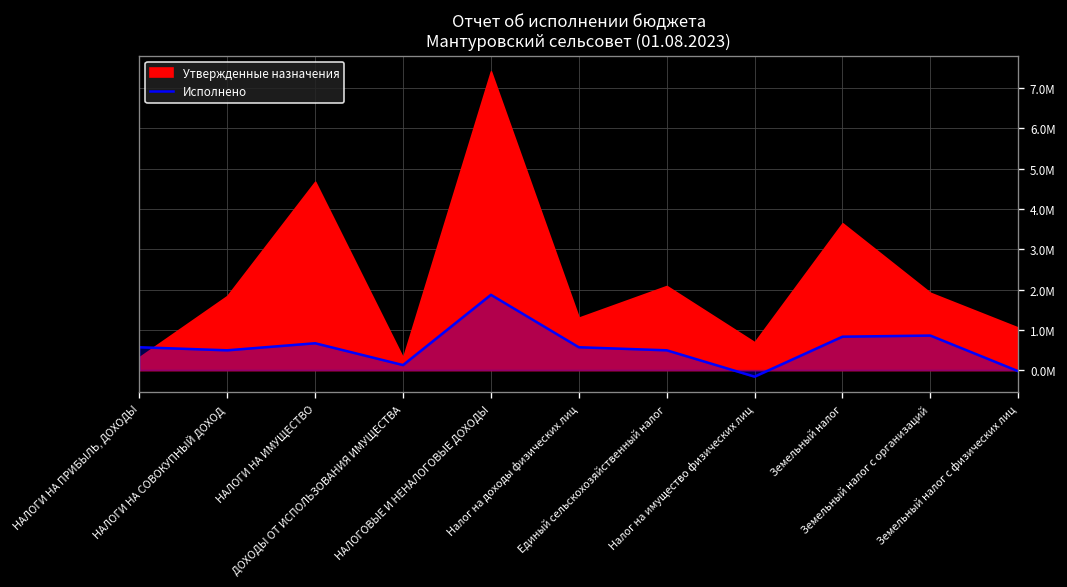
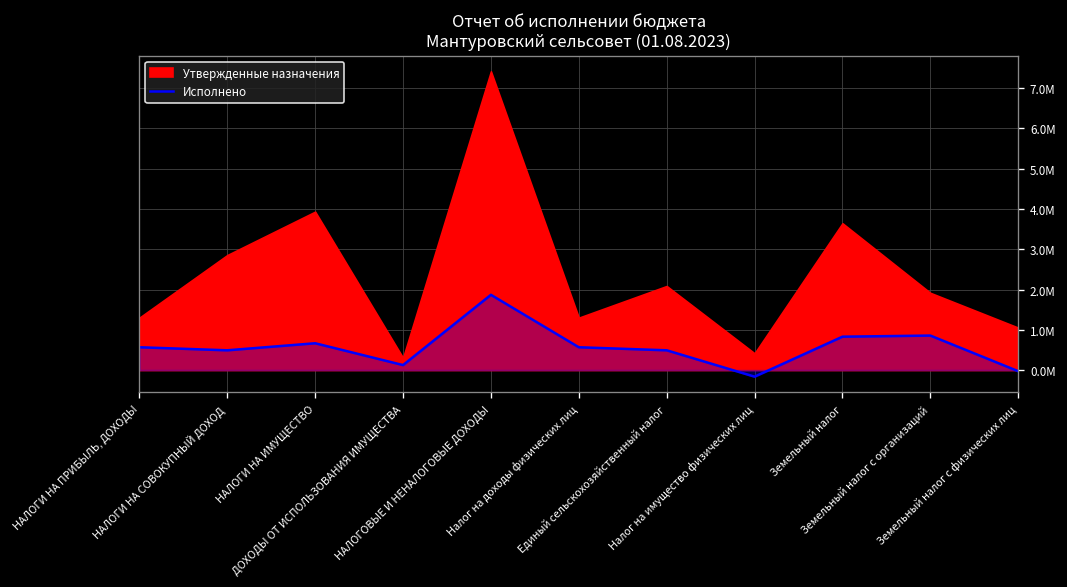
Утвержденные назначения, НАЛОГИ НА ПРИБЫЛЬ, ДОХОДЫ: 300000 -> 1300000
Утвержденные назначения, НАЛОГИ НА СОВОКУПНЫЙ ДОХОД: 1800000 -> 2900000
Утвержденные назначения, НАЛОГИ НА ИМУЩЕСТВО: 4700000 -> 3900000
Утвержденные назначения, Налог на имущество физических лиц: 700000 -> 400000
